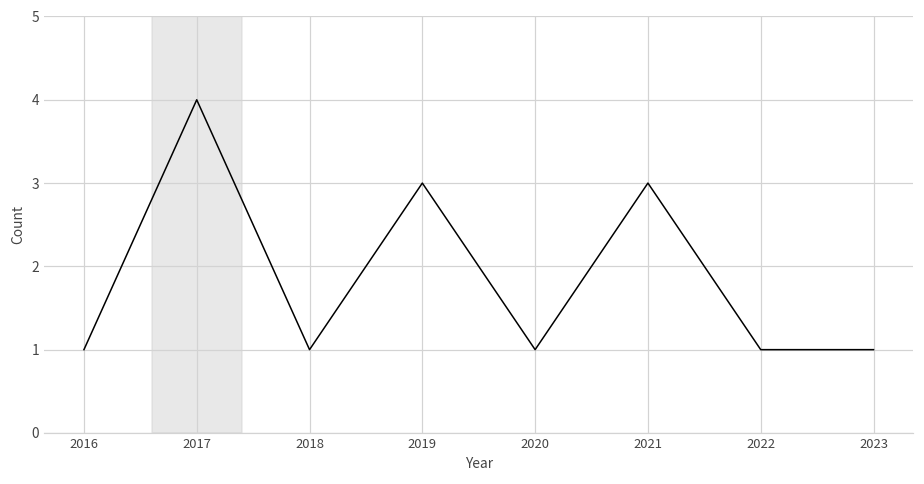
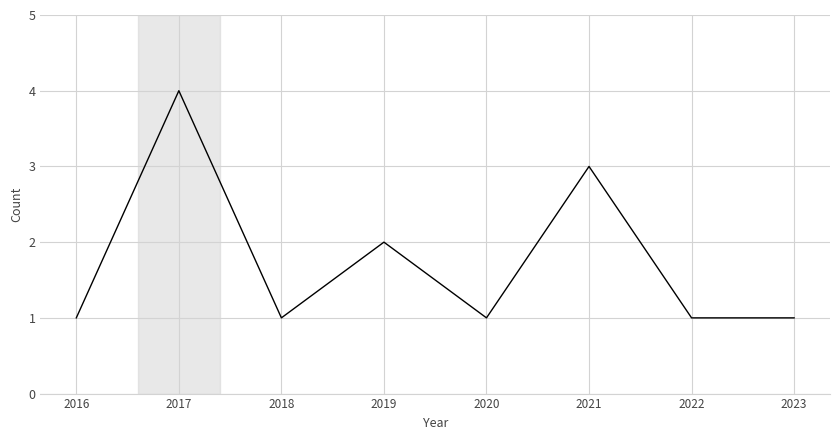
2019: 3 -> 2
